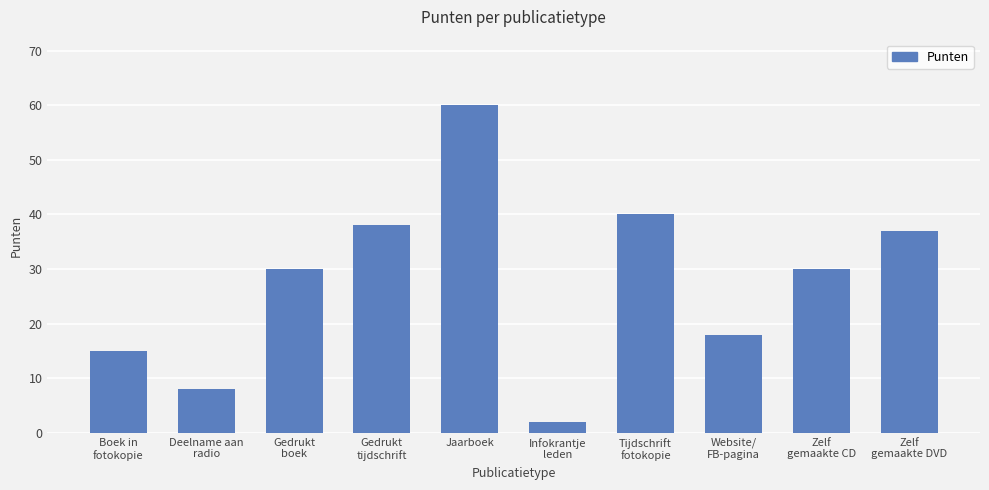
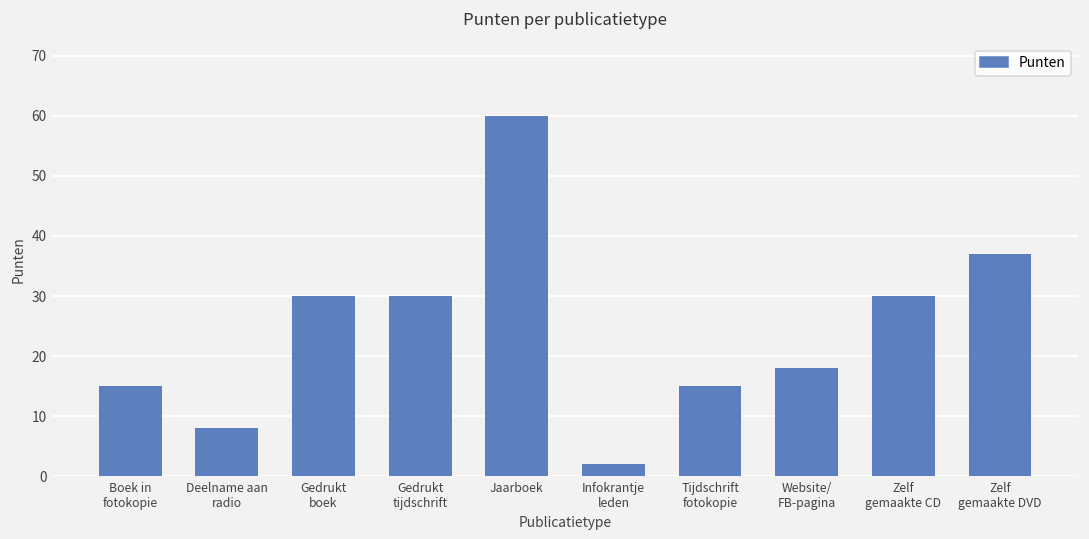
Gedrukt tijdschrift: 38 -> 30
Tijdschrift fotokopie: 40 -> 15
